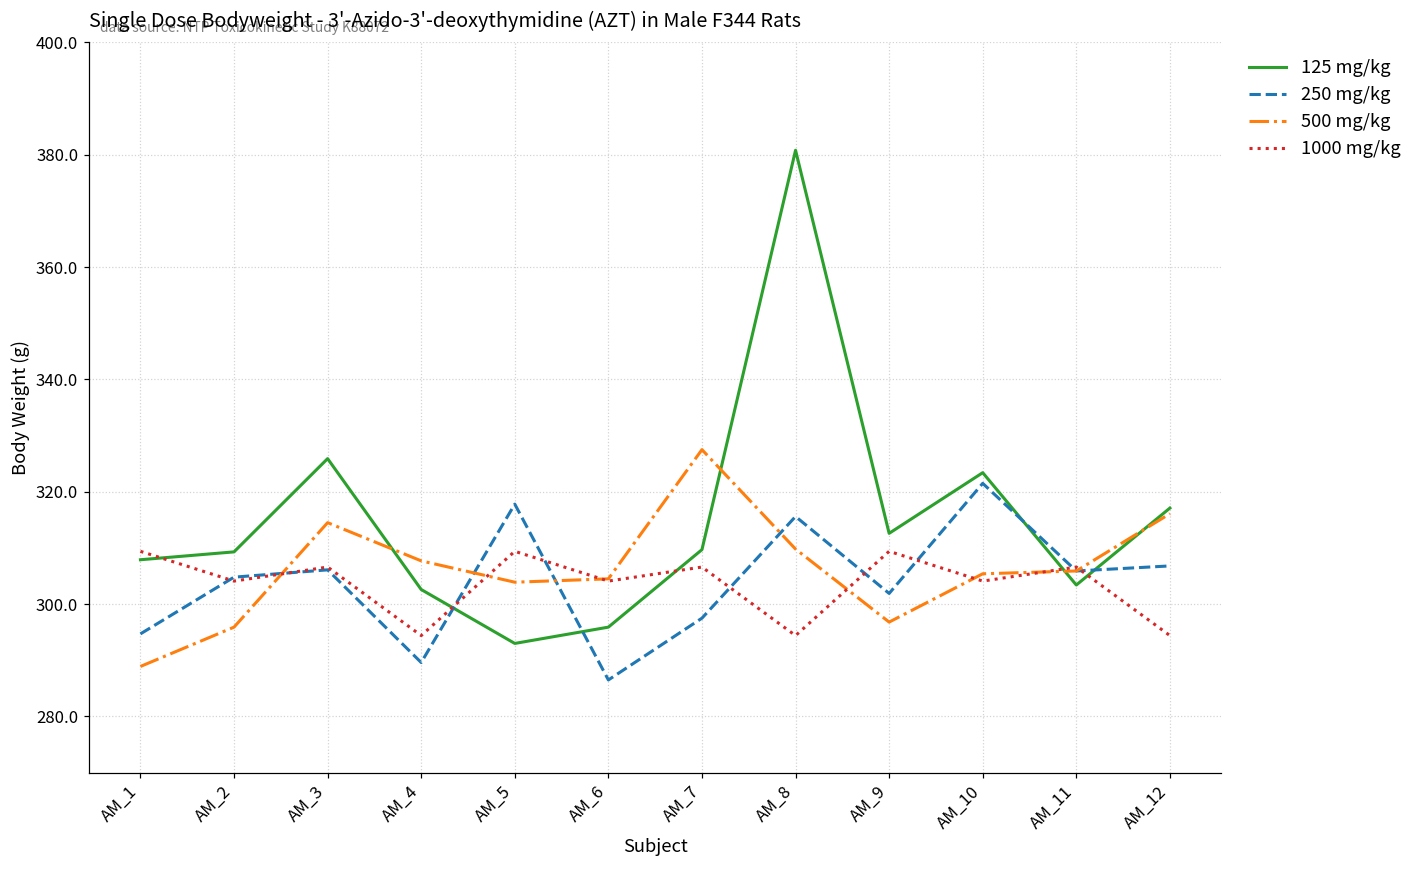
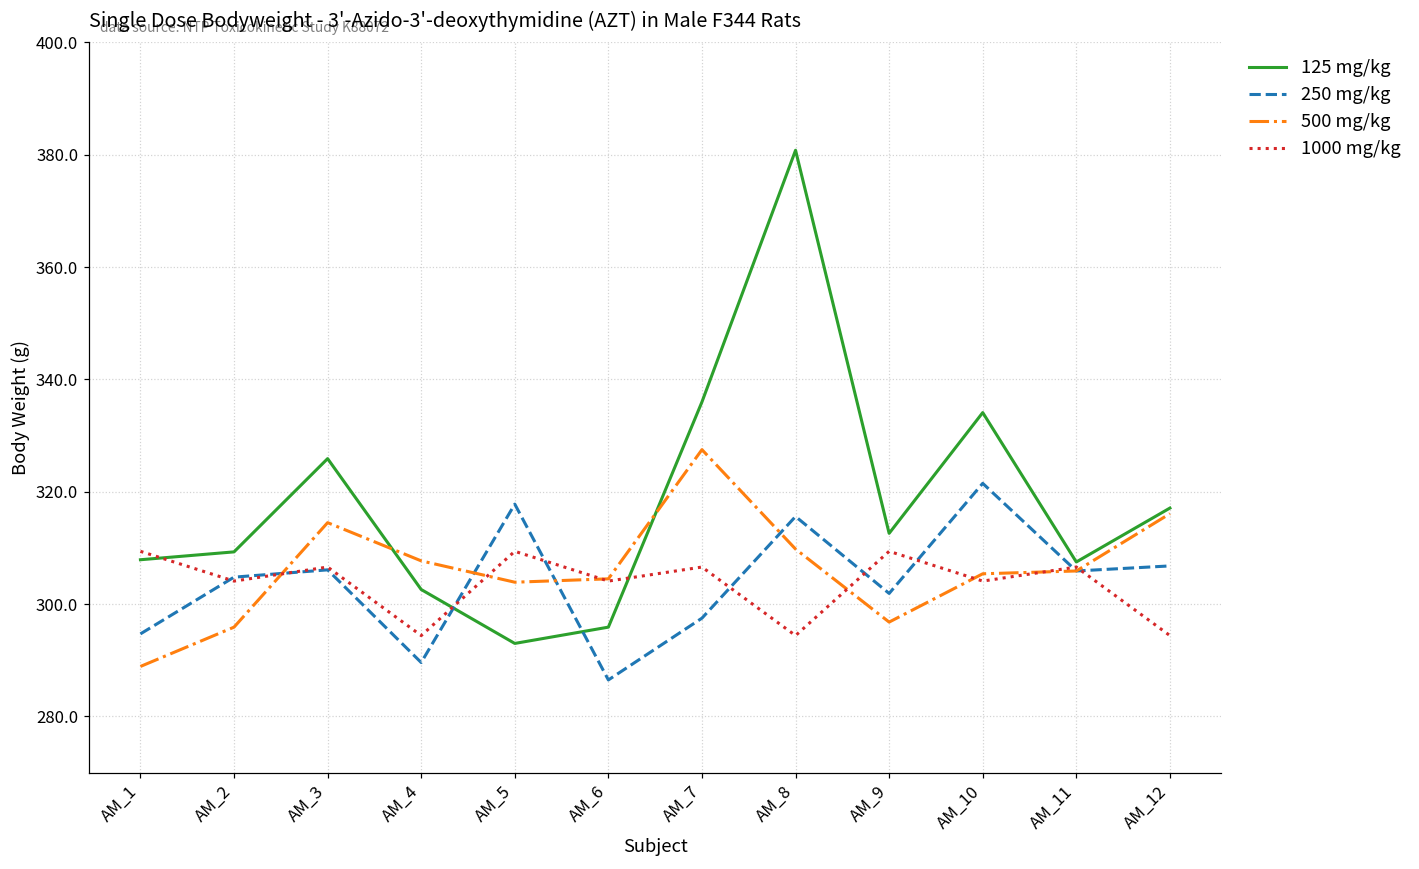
125 mg/kg, AM_7: 310 -> 336
125 mg/kg, AM_10: 323 -> 334
125 mg/kg, AM_11: 303 -> 308
